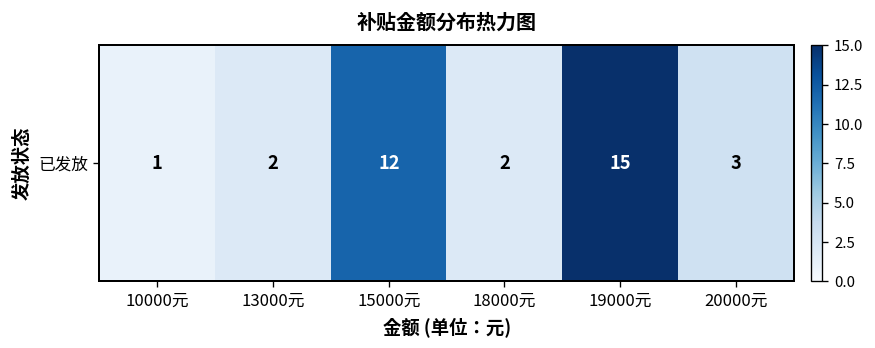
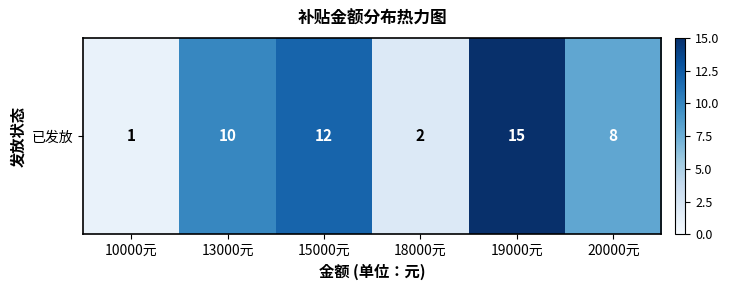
已发放, 13000元: 2 -> 10
已发放, 20000元: 3 -> 8
